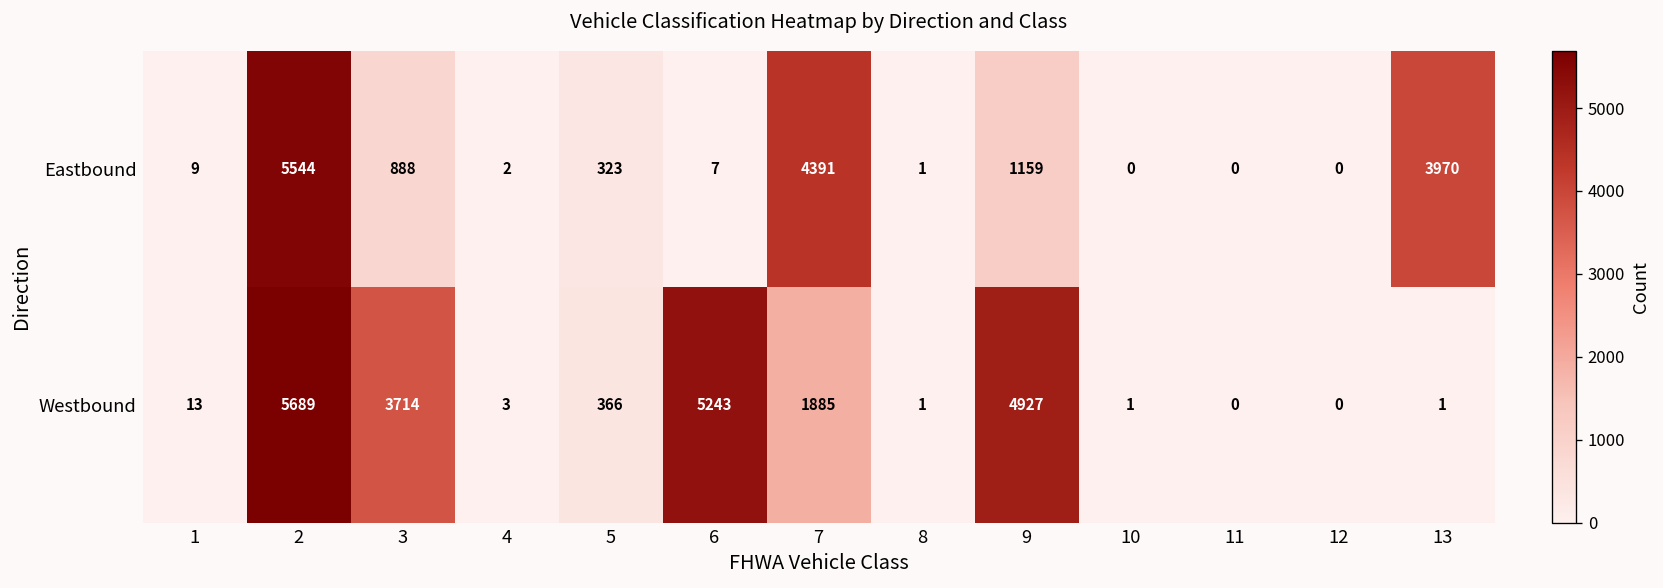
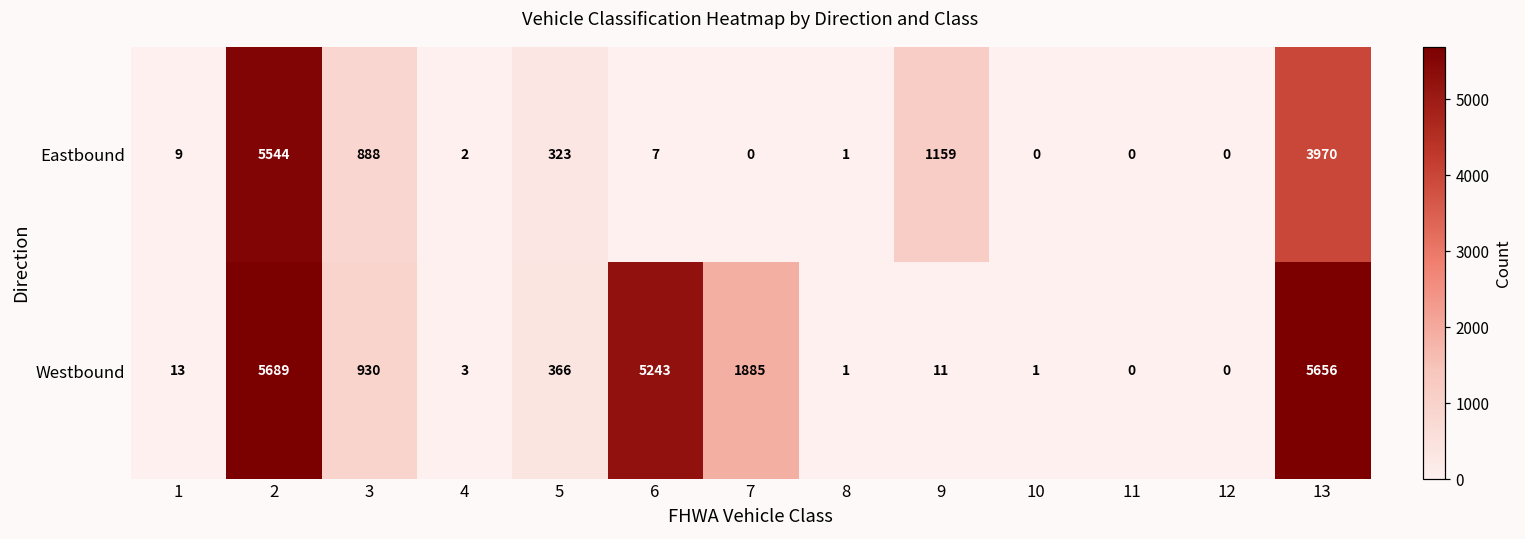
Eastbound, 7: 4391 -> 0
Westbound, 3: 3714 -> 930
Westbound, 9: 4927 -> 11
Westbound, 13: 1 -> 5656
